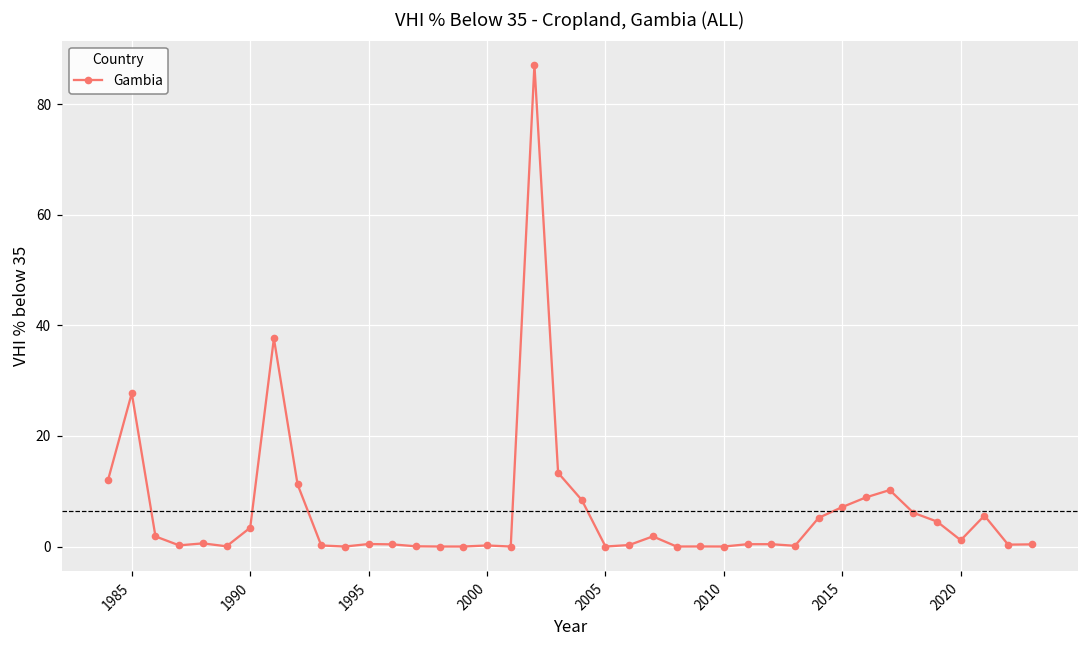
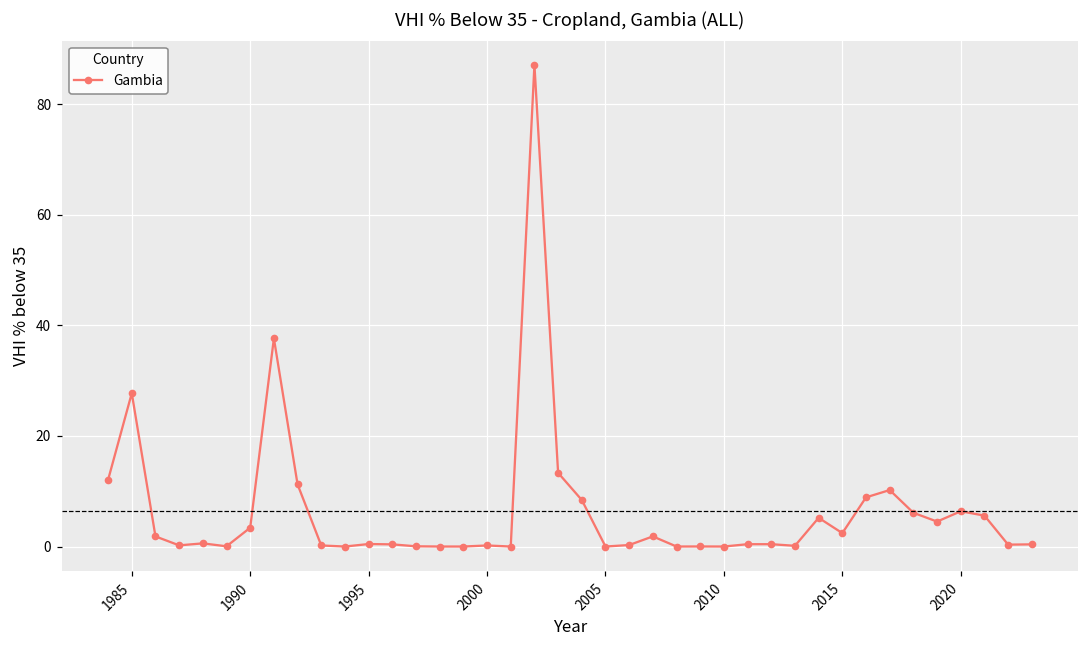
2015: 7 -> 2
2020: 1 -> 6
